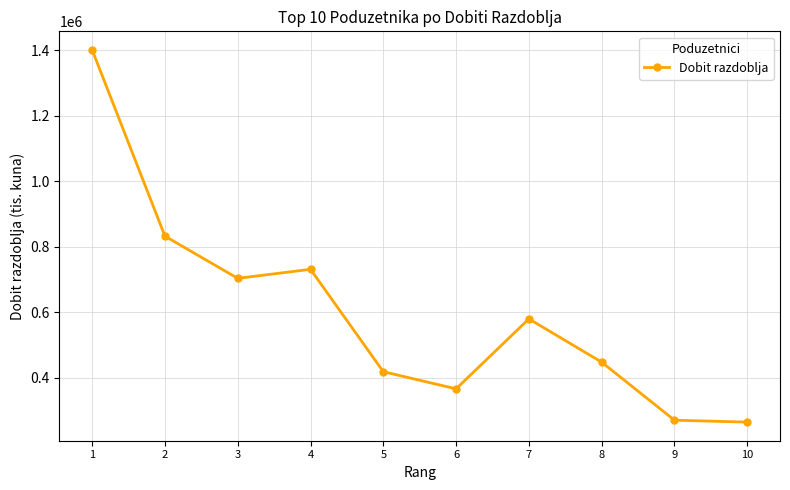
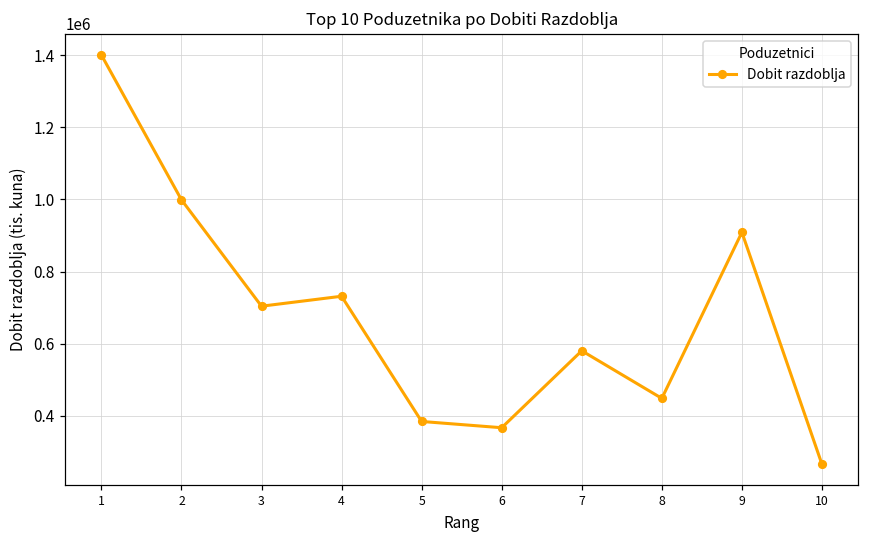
2: 830000 -> 1000000
5: 420000 -> 380000
9: 270000 -> 910000
